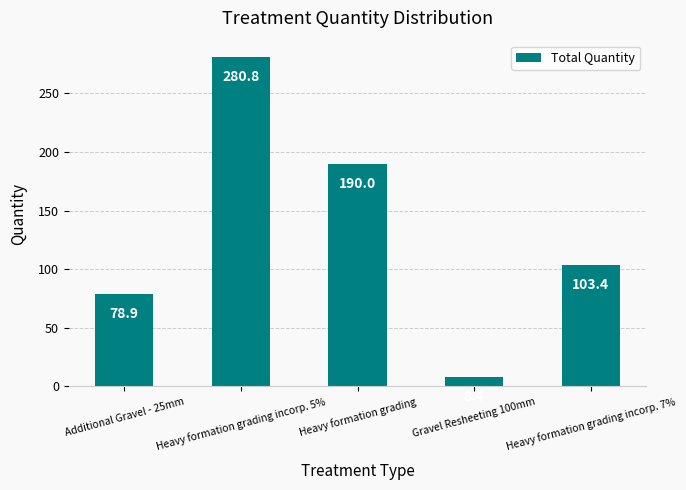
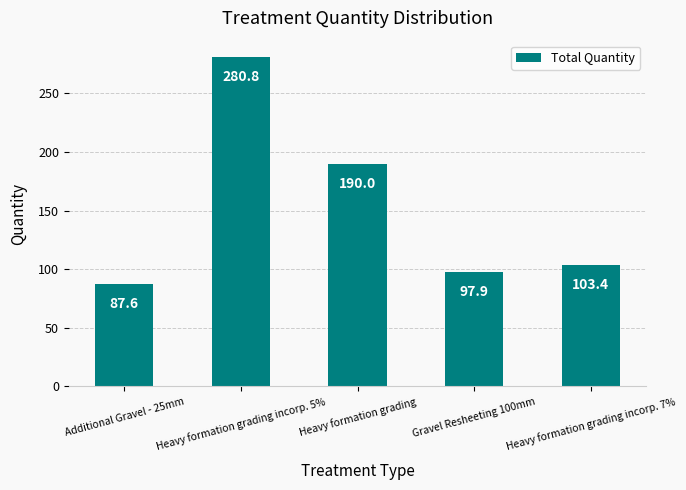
Additional Gravel - 25mm: 78.9 -> 87.6
Gravel Resheeting 100mm: 8 -> 98
